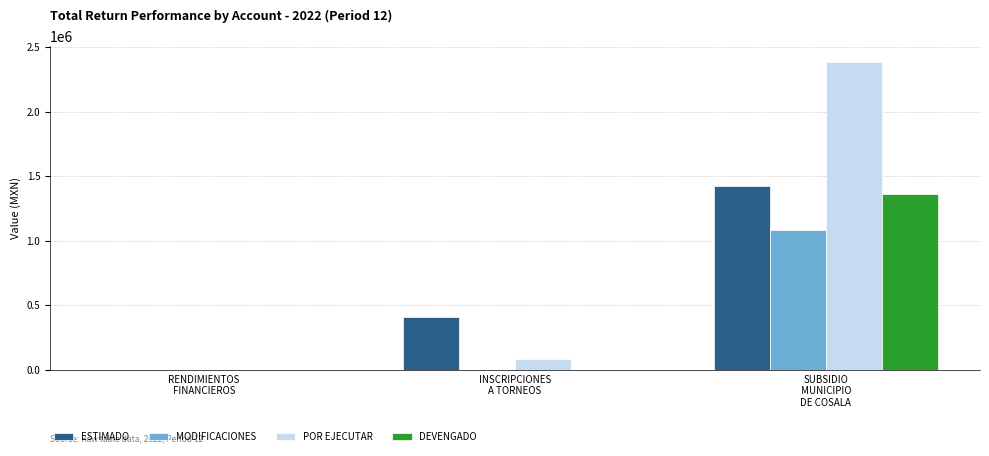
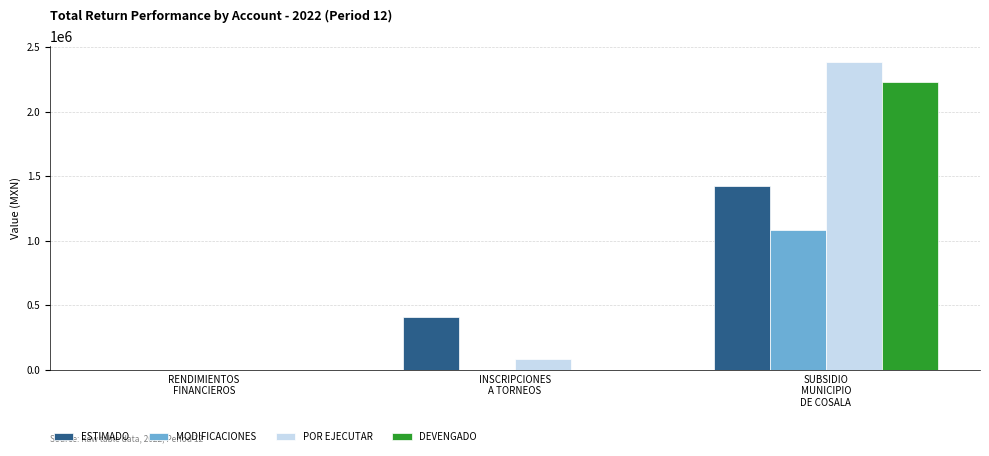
DEVENGADO, SUBSIDIO MUNICIPIO DE COSALA: 1360000 -> 2230000
